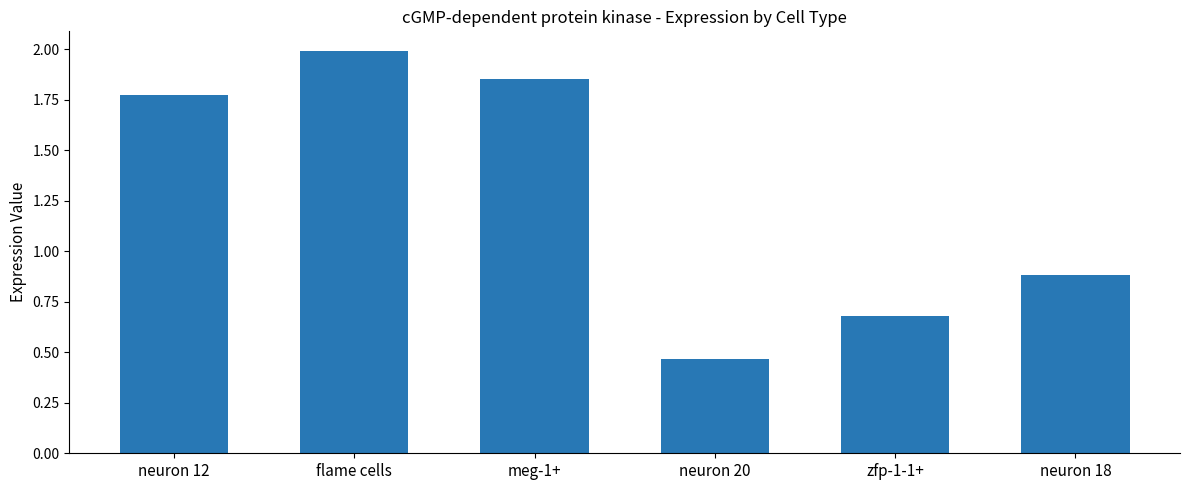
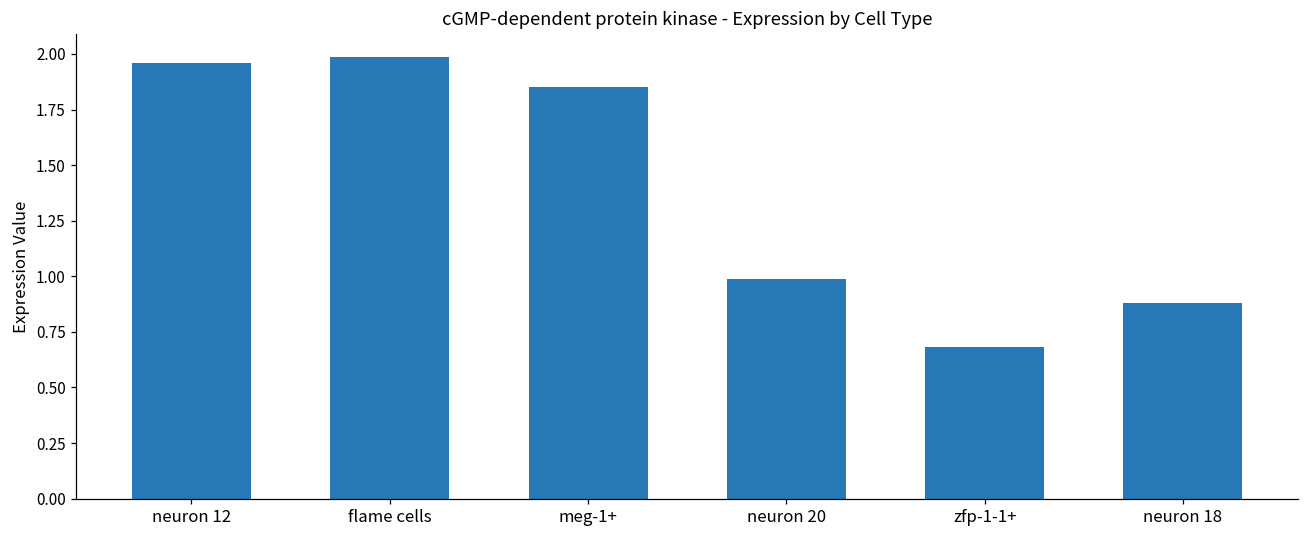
neuron 12: 1.77 -> 1.96
neuron 20: 0.47 -> 0.99
